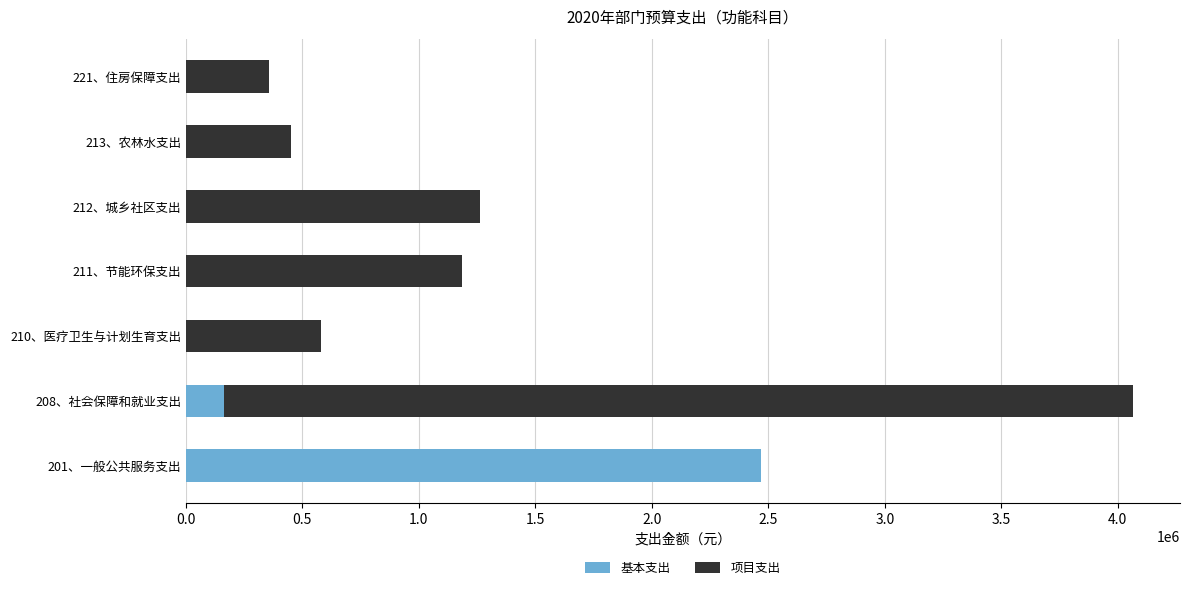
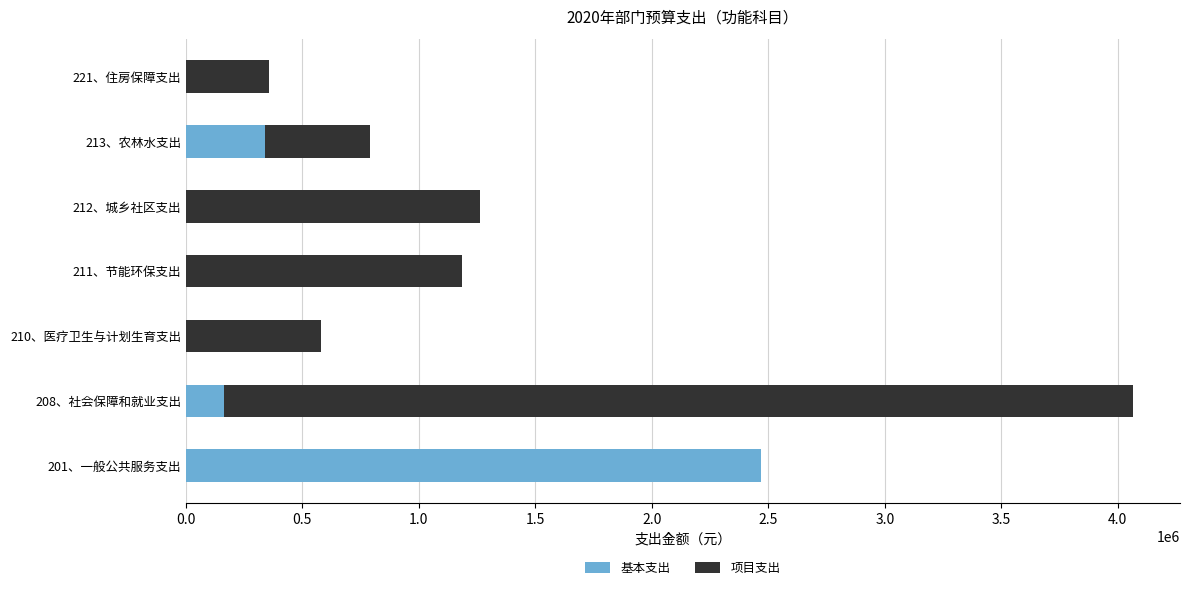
基本支出, 213、农林水支出: 0 -> 340000
